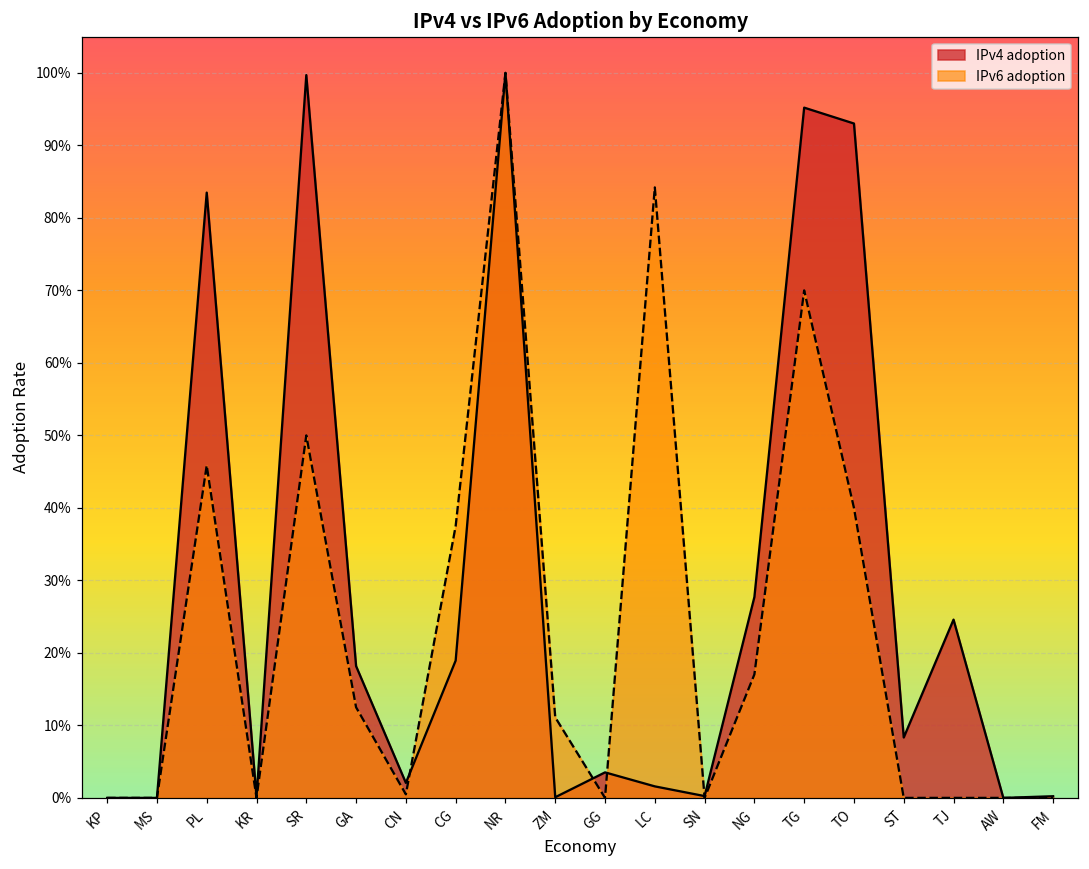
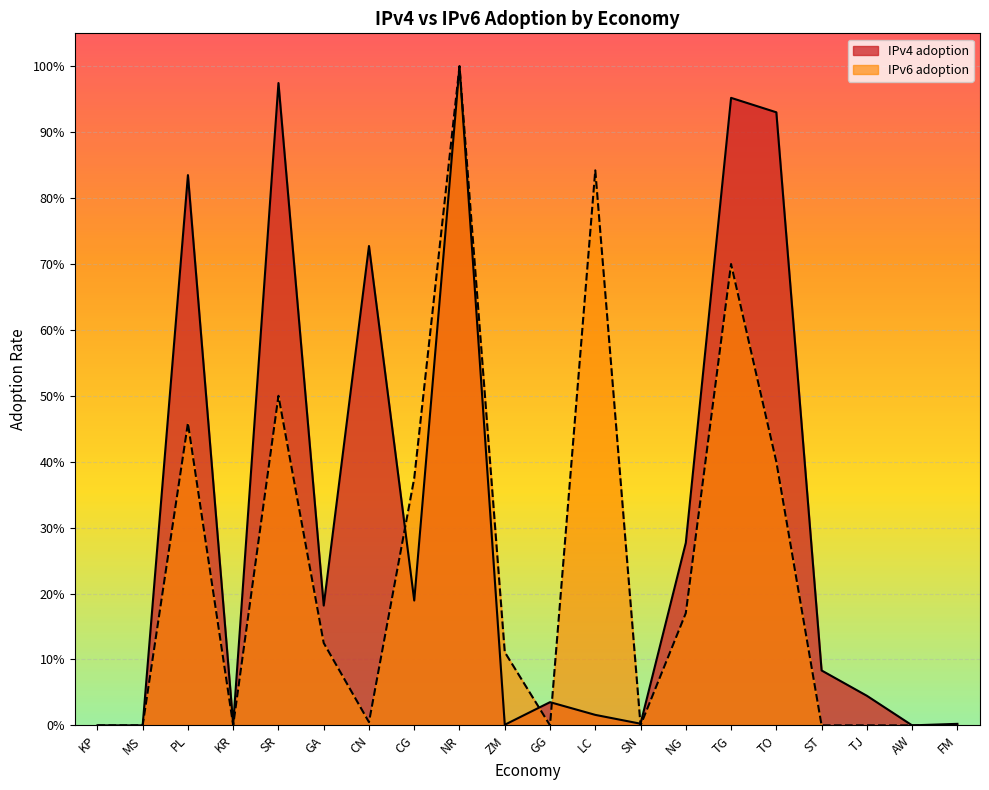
IPv4 adoption, SR: 100% -> 97%
IPv4 adoption, CN: 2% -> 73%
IPv4 adoption, TJ: 25% -> 4%
